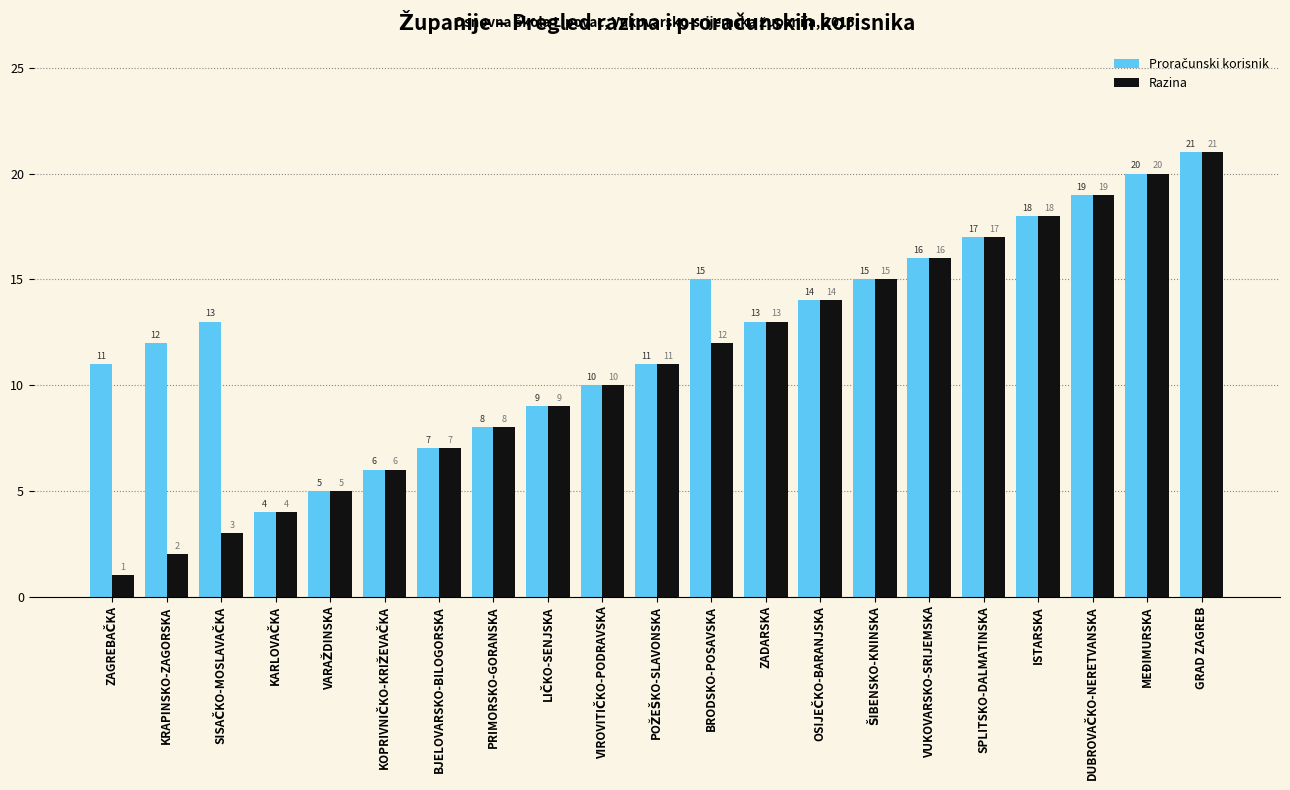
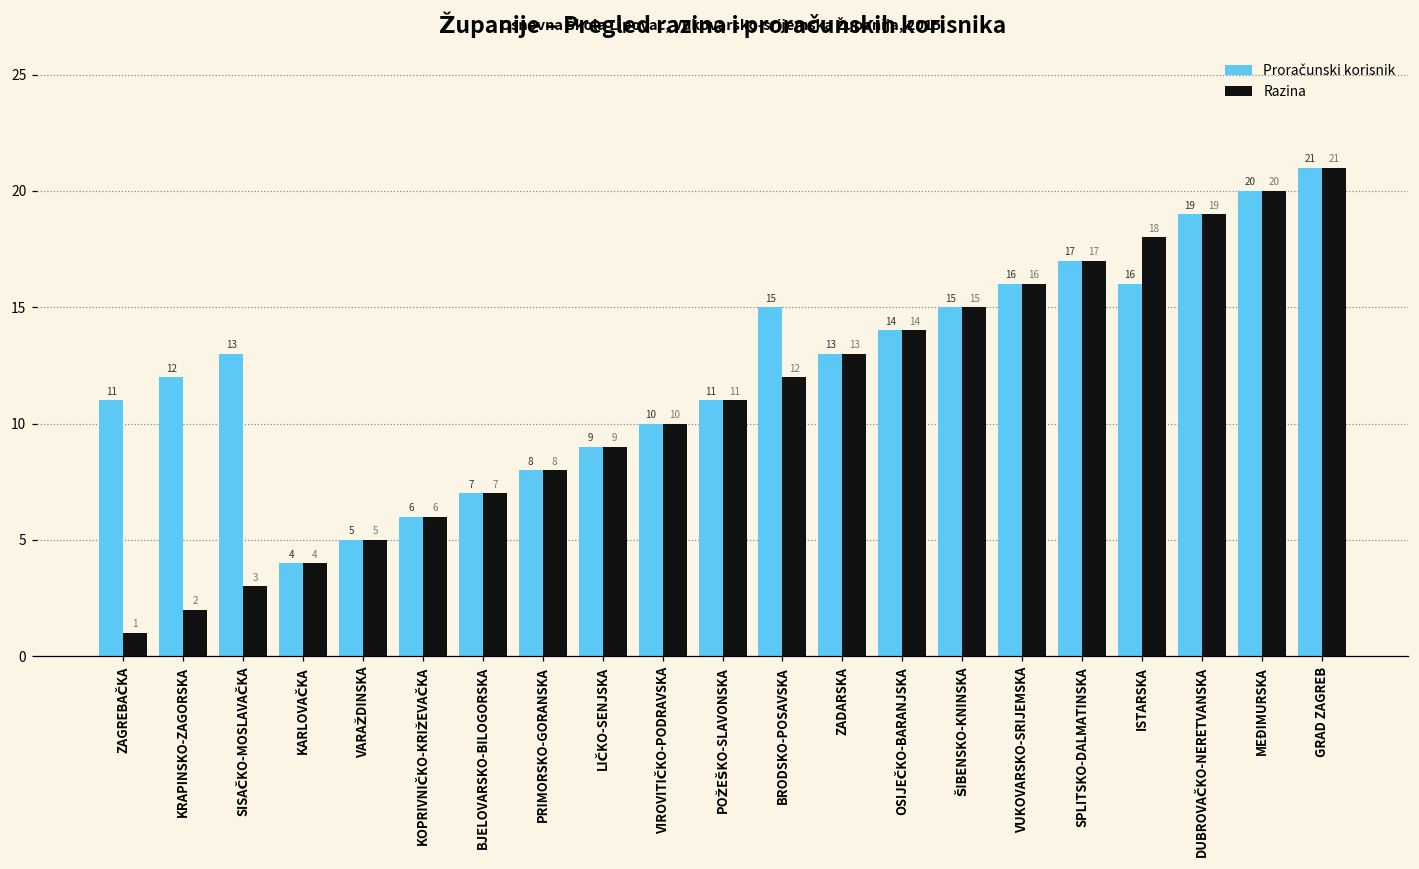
Proračunski korisnik, ISTARSKA: 18 -> 16
